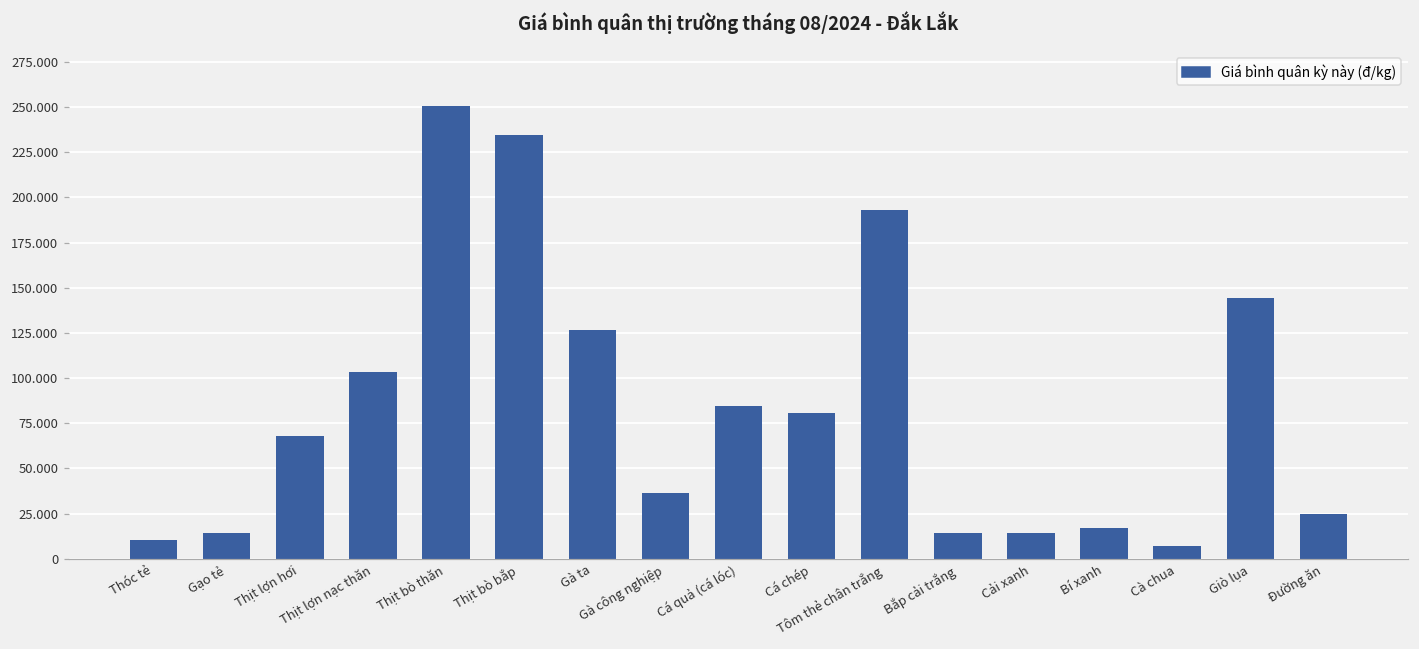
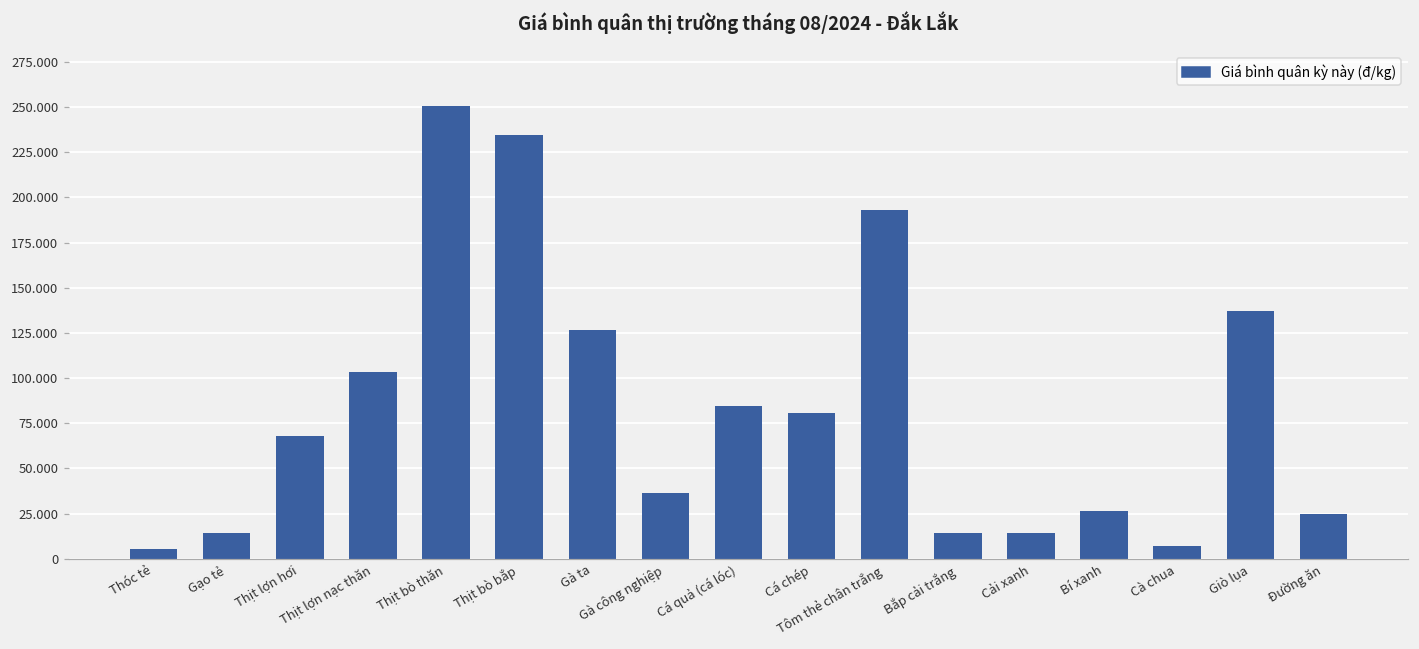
Thóc tẻ: 11 -> 6
Bí xanh: 17 -> 27
Giò lụa: 144 -> 137
